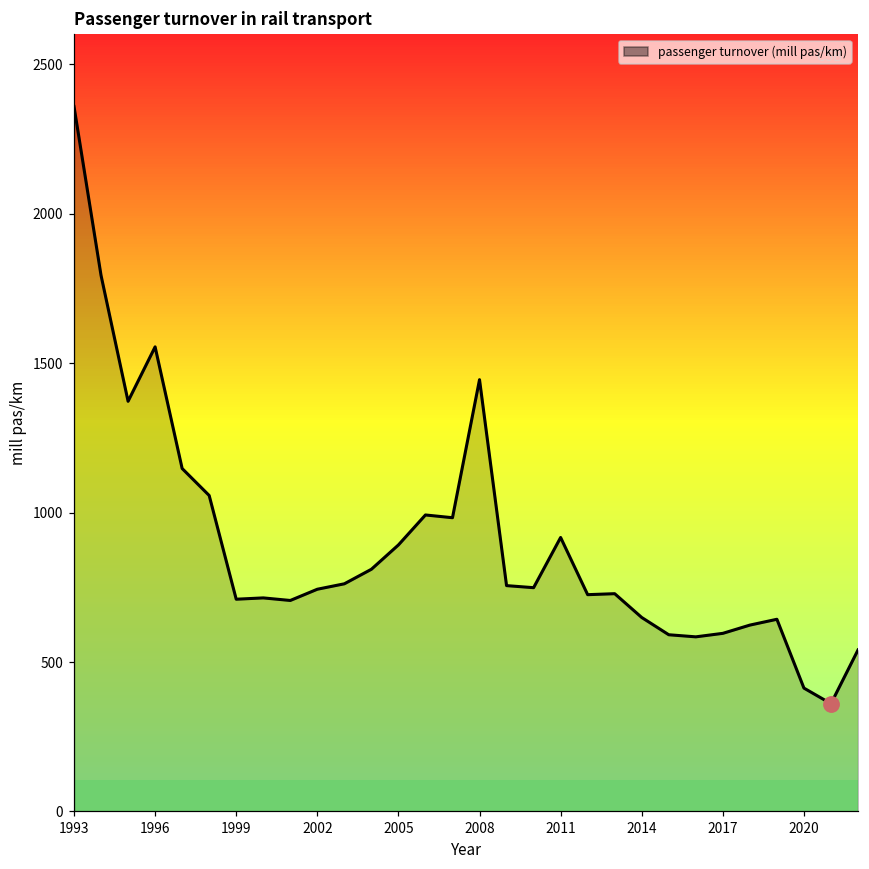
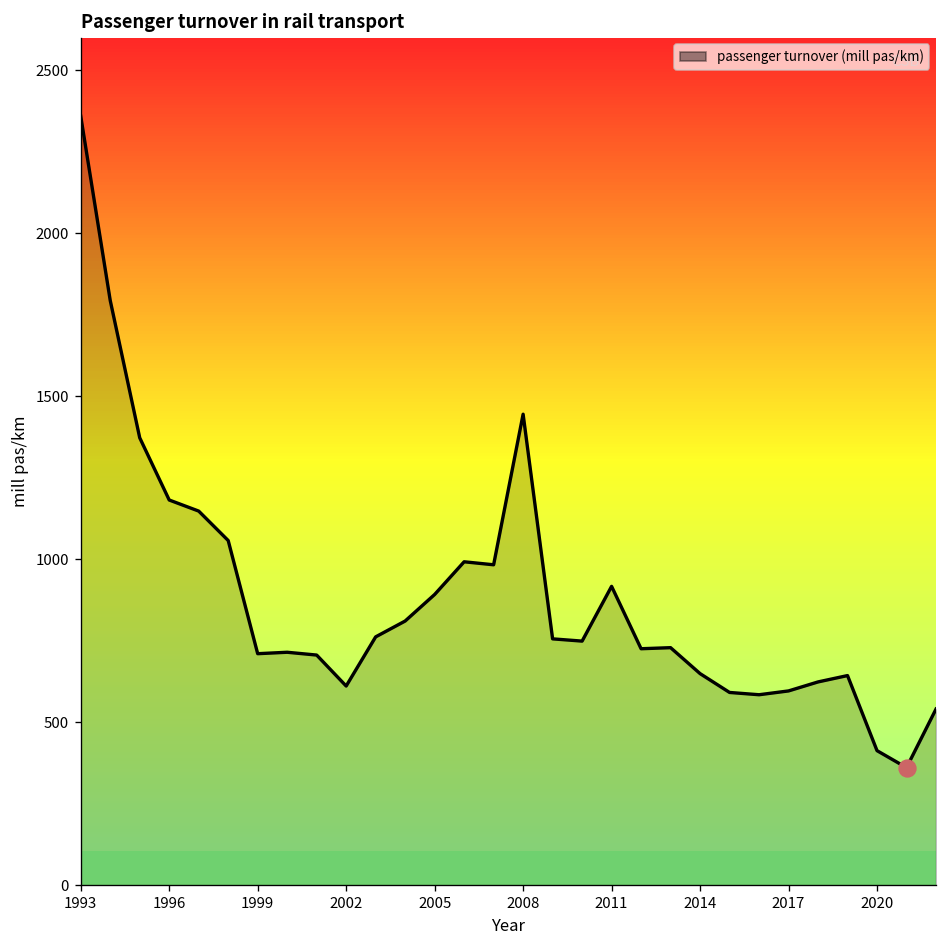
passenger turnover (mill pas/km), 1996: 1550 -> 1180
passenger turnover (mill pas/km), 2002: 740 -> 610
